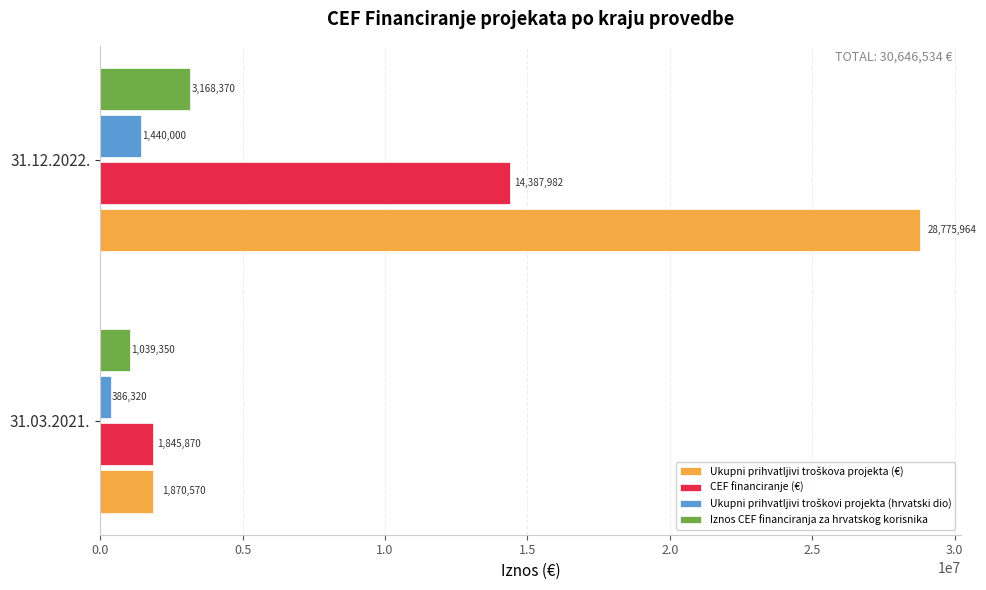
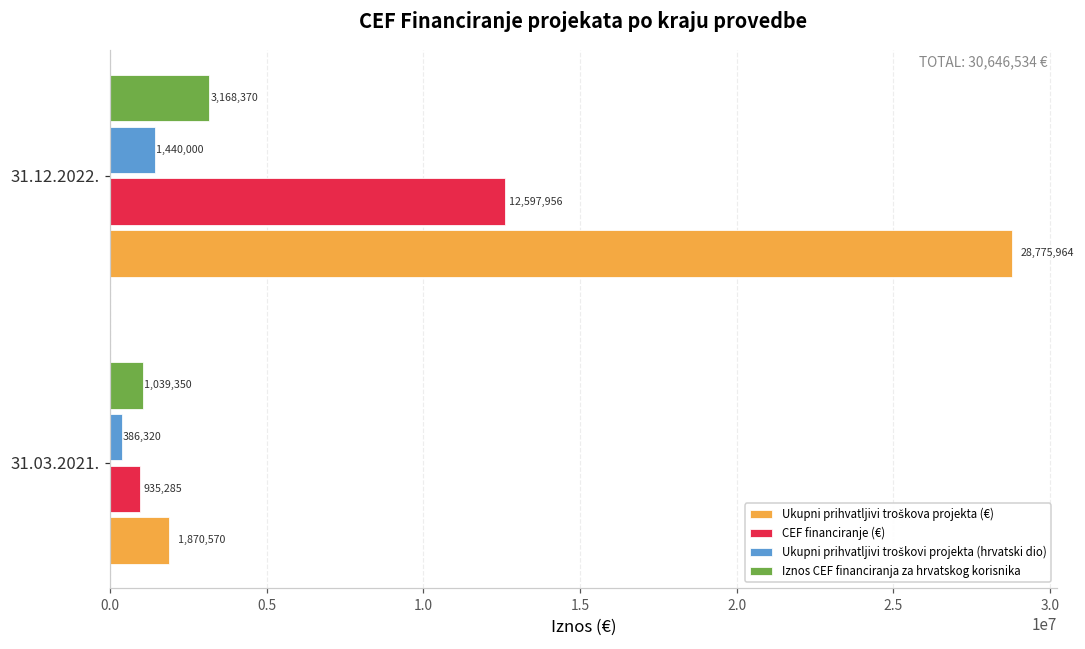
CEF financiranje (€), 31.12.2022.: 14,387,982 -> 12,597,956
CEF financiranje (€), 31.03.2021.: 1,845,870 -> 935,285
